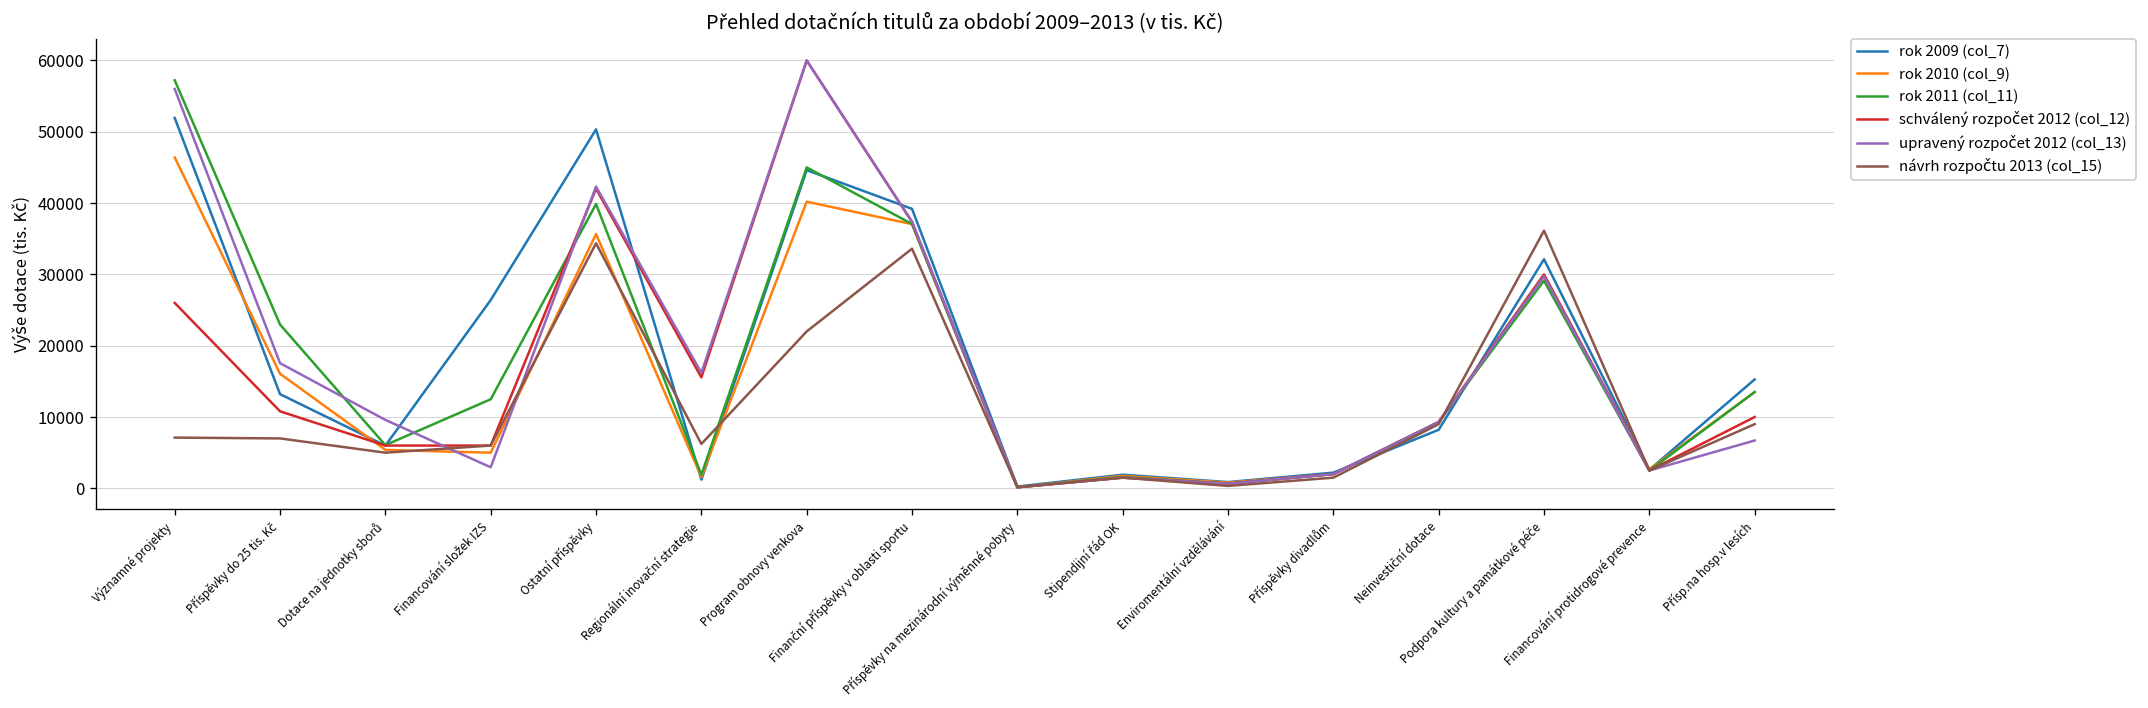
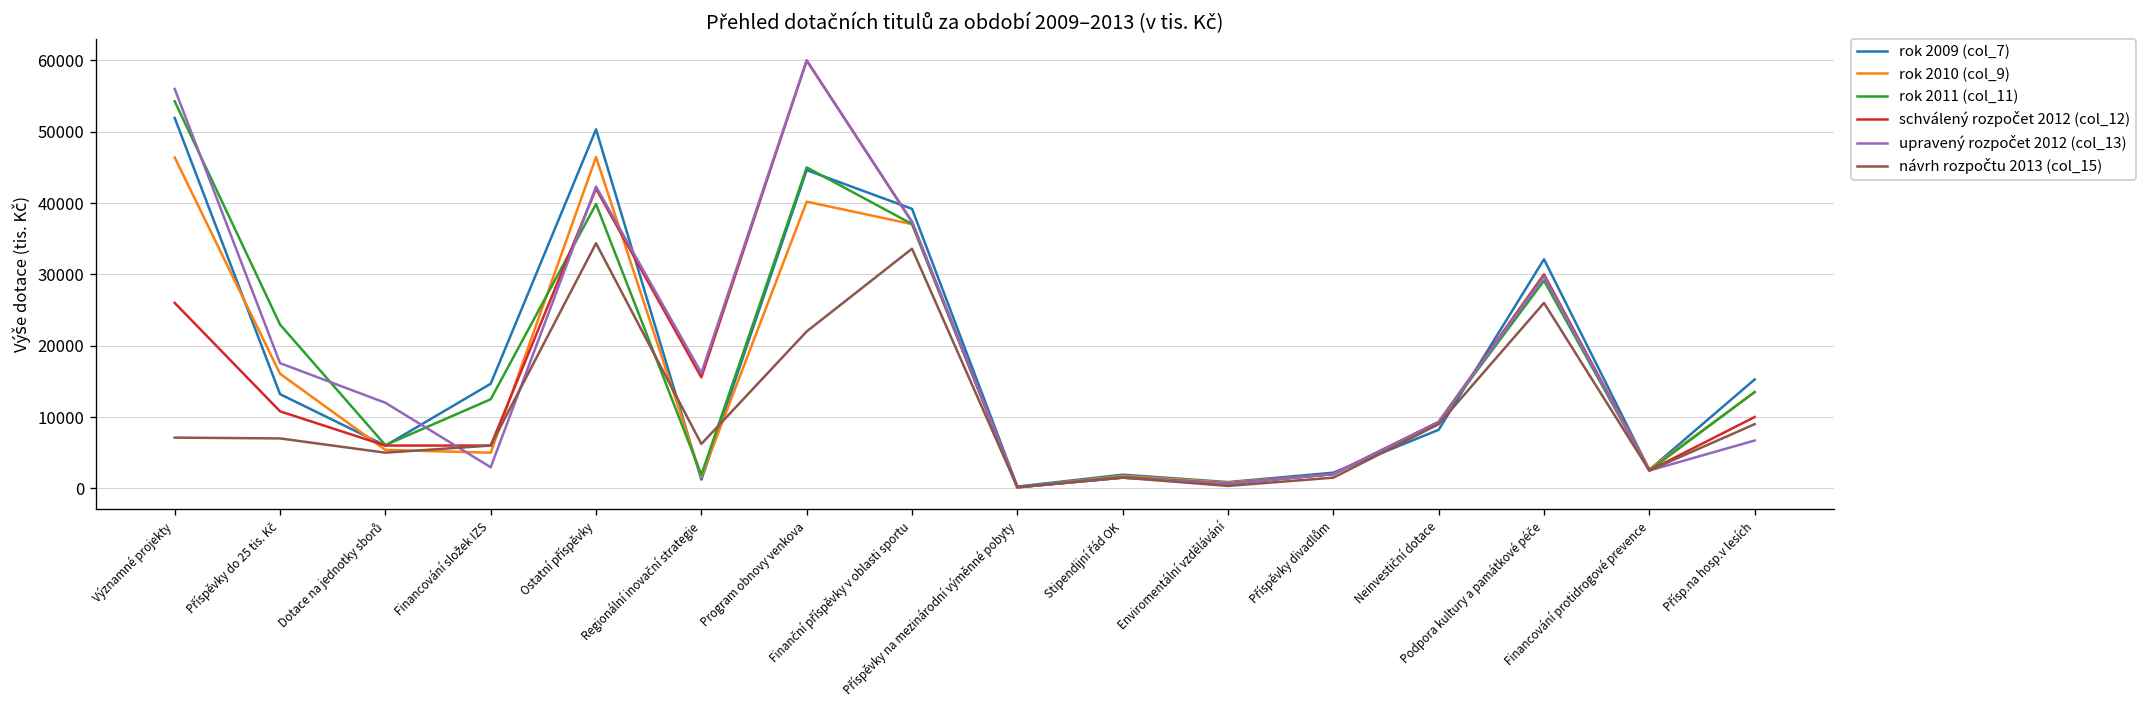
rok 2011 (col_11), Významné projekty: 57000 -> 54000
upravený rozpočet 2012 (col_13), Dotace na jednotky sborů: 10000 -> 12000
rok 2009 (col_7), Financování složek IZS: 26000 -> 15000
rok 2010 (col_9), Ostatní příspěvky: 36000 -> 46000
návrh rozpočtu 2013 (col_15), Podpora kultury a památkové péče: 36000 -> 26000
